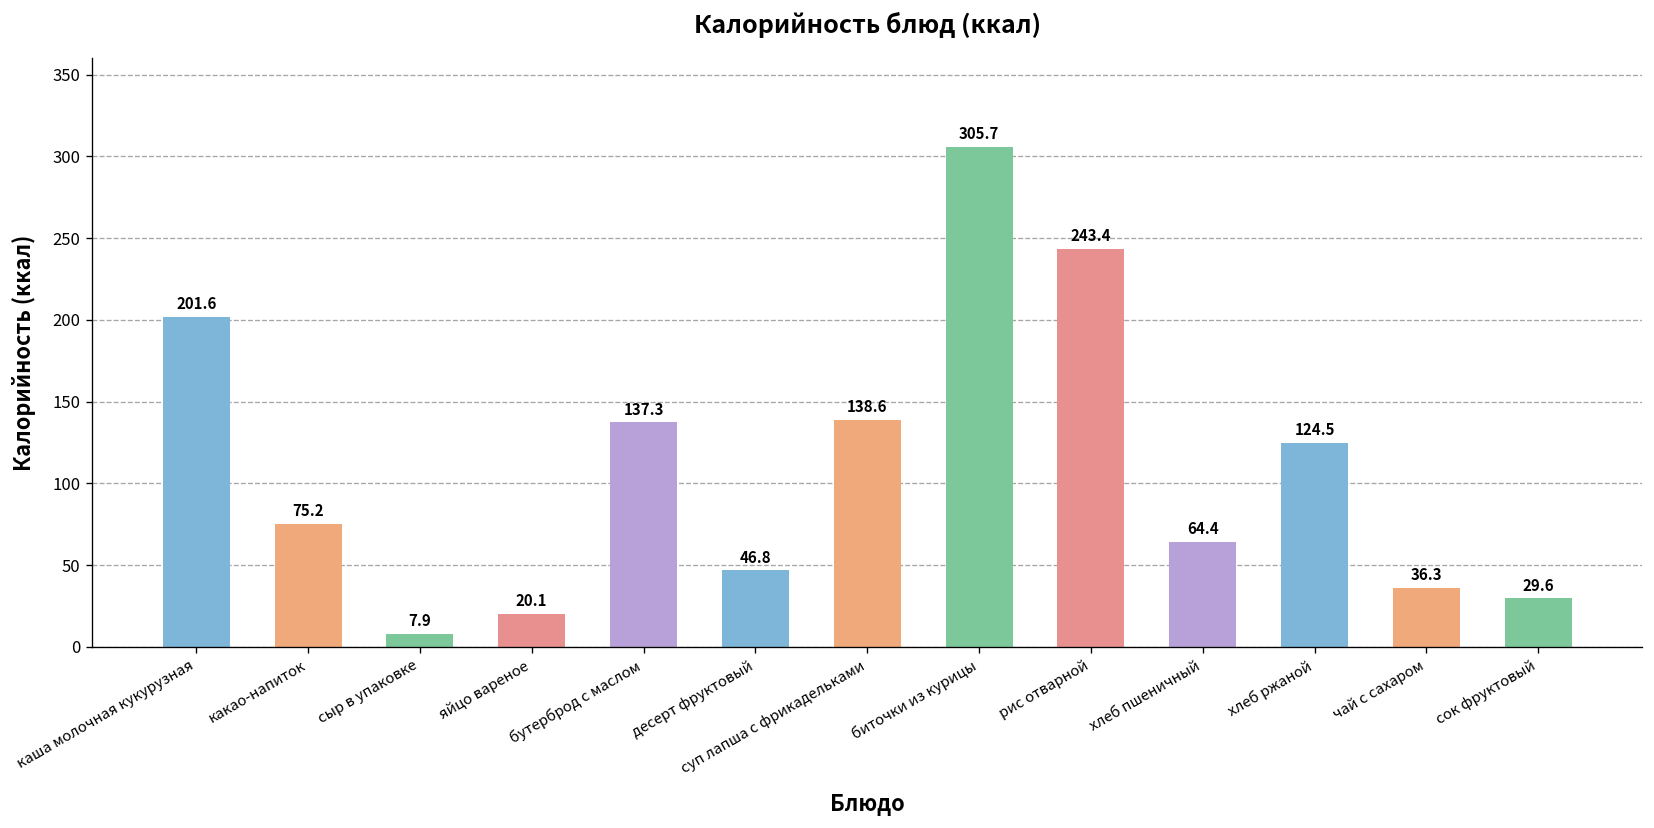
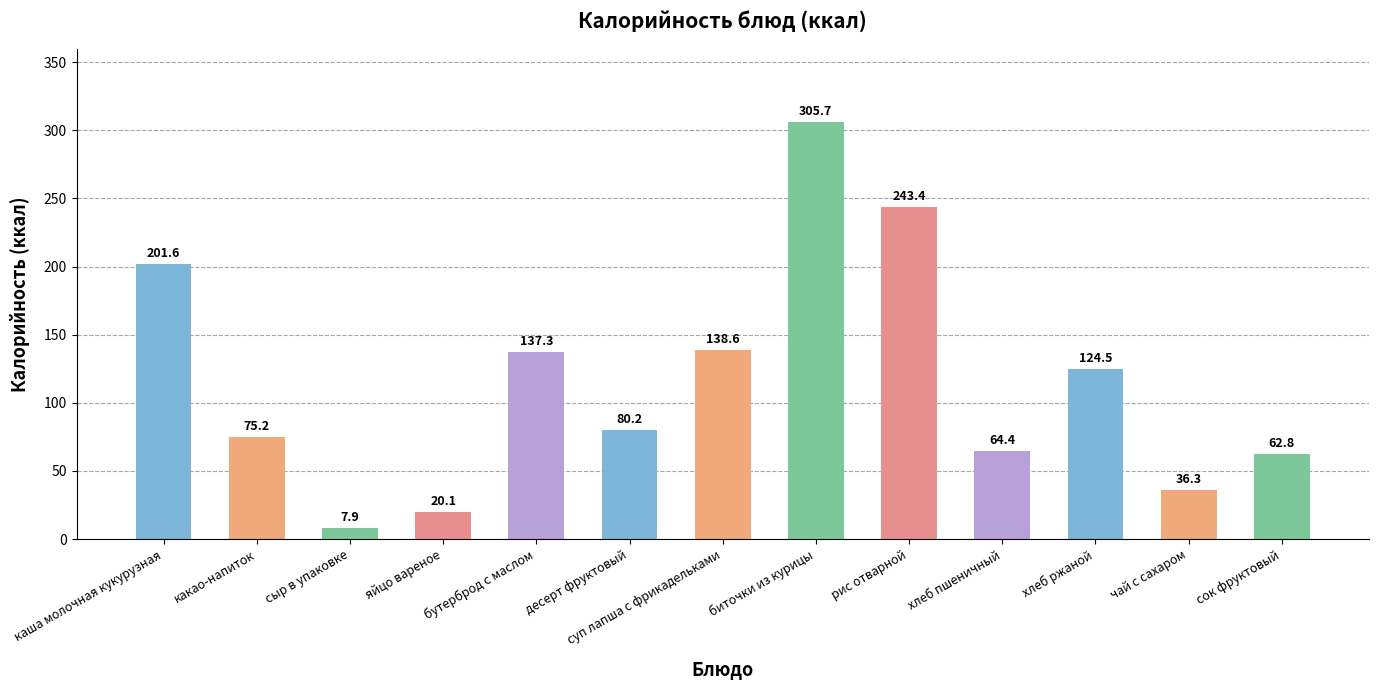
десерт фруктовый: 46.8 -> 80.2
сок фруктовый: 29.6 -> 62.8
